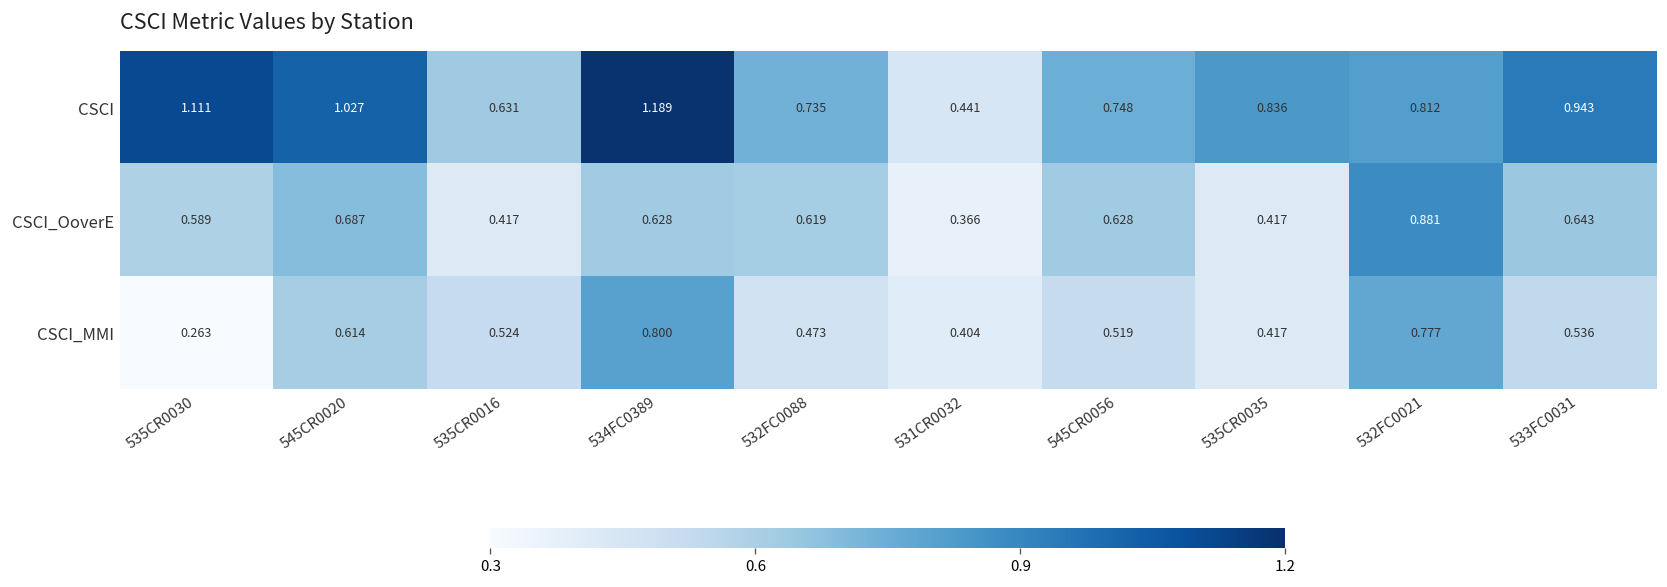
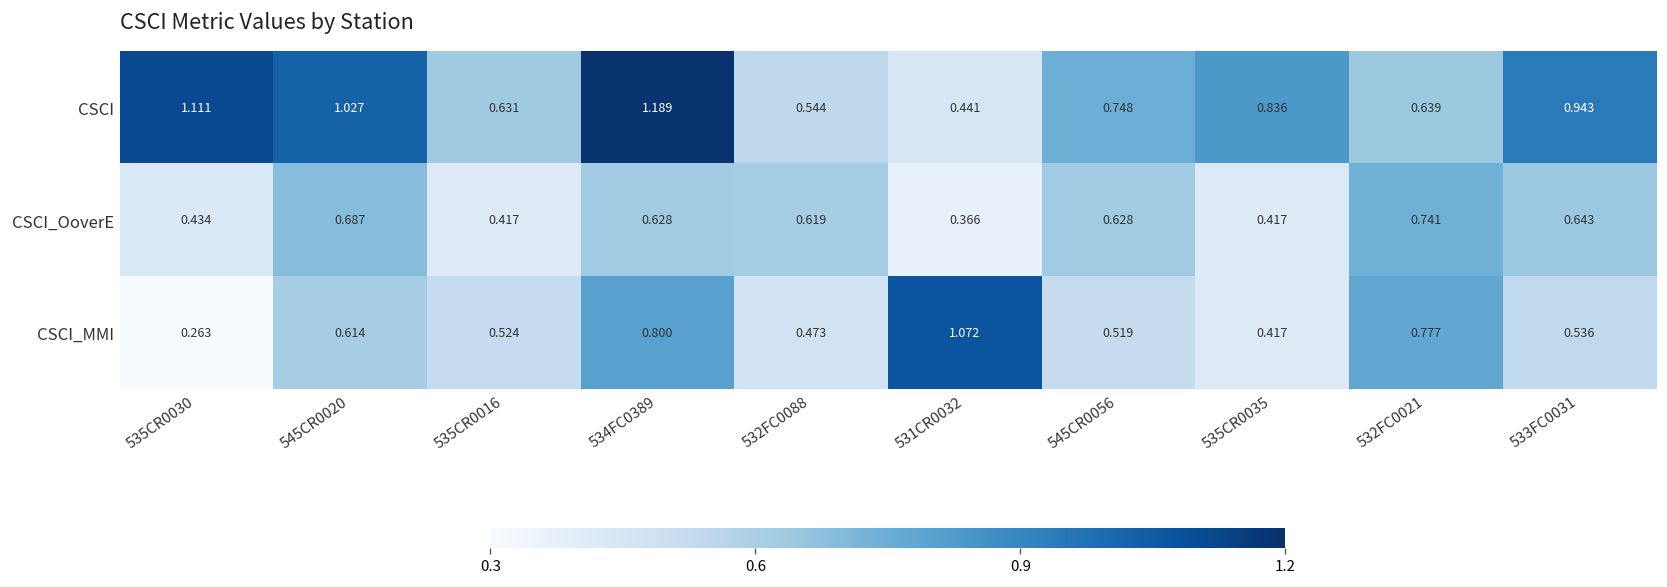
CSCI, 532FC0088: 0.735 -> 0.544
CSCI, 532FC0021: 0.812 -> 0.639
CSCI_OoverE, 535CR0030: 0.589 -> 0.434
CSCI_OoverE, 532FC0021: 0.881 -> 0.741
CSCI_MMI, 531CR0032: 0.404 -> 1.072
